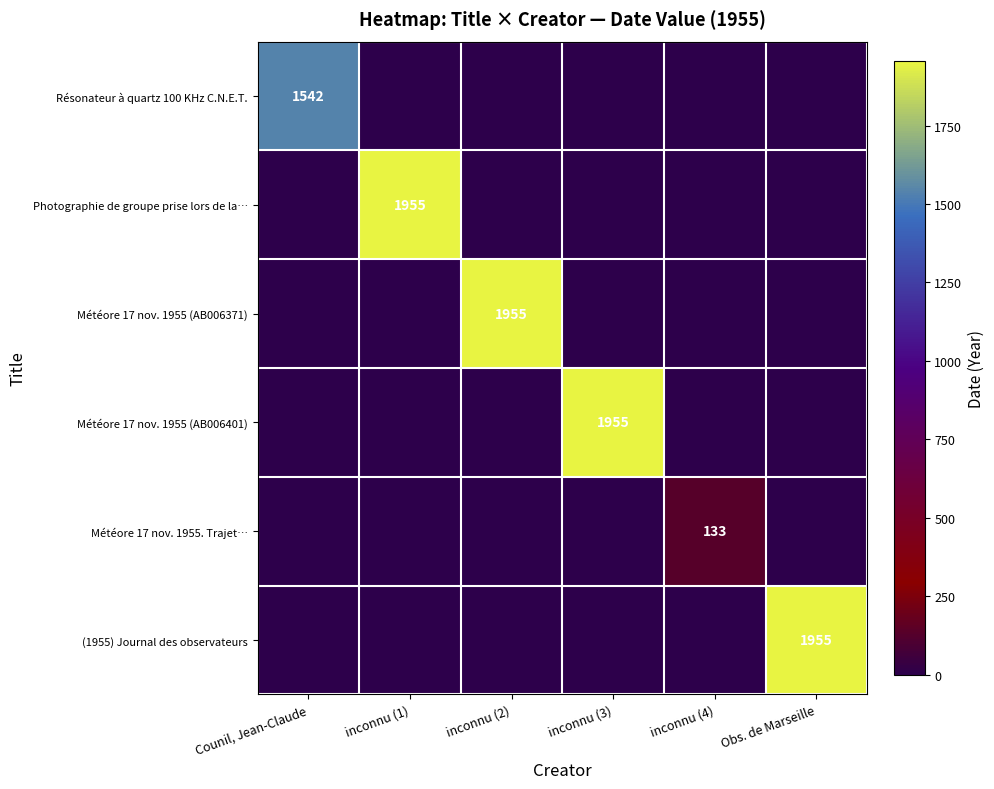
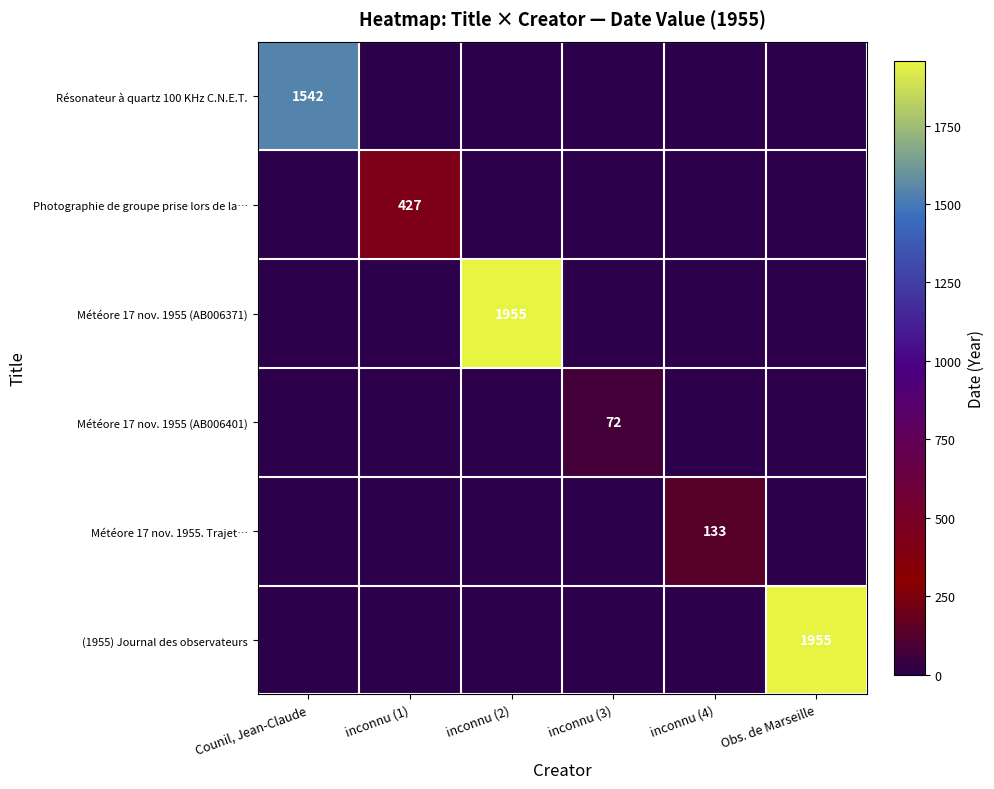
Photographie de groupe prise lors de la…, inconnu (1): 1955 -> 427
Météore 17 nov. 1955 (AB006401), inconnu (3): 1955 -> 72
